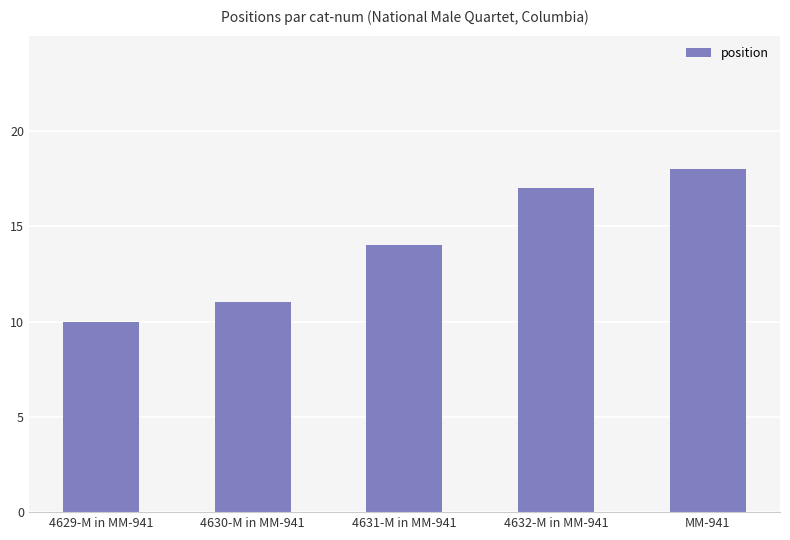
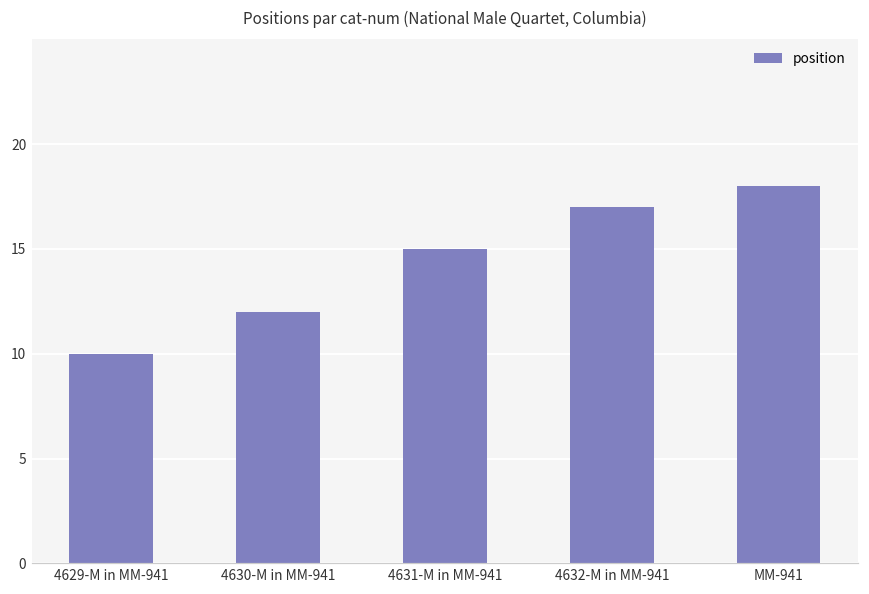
4630-M in MM-941: 11 -> 12
4631-M in MM-941: 14 -> 15
